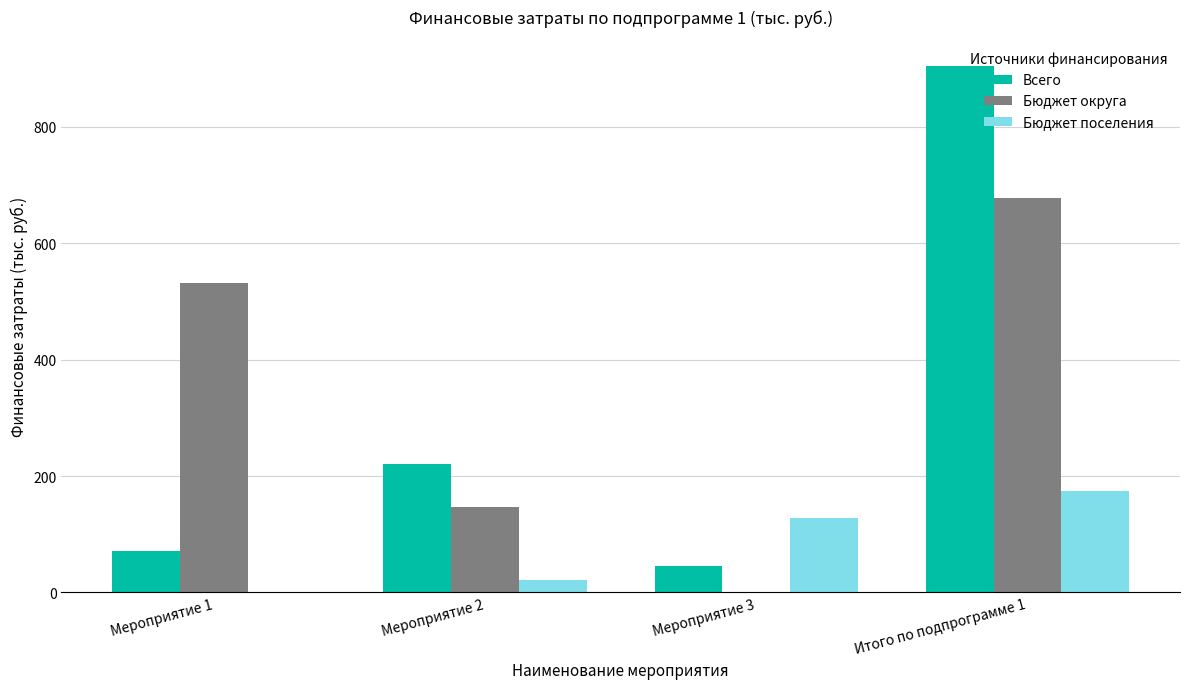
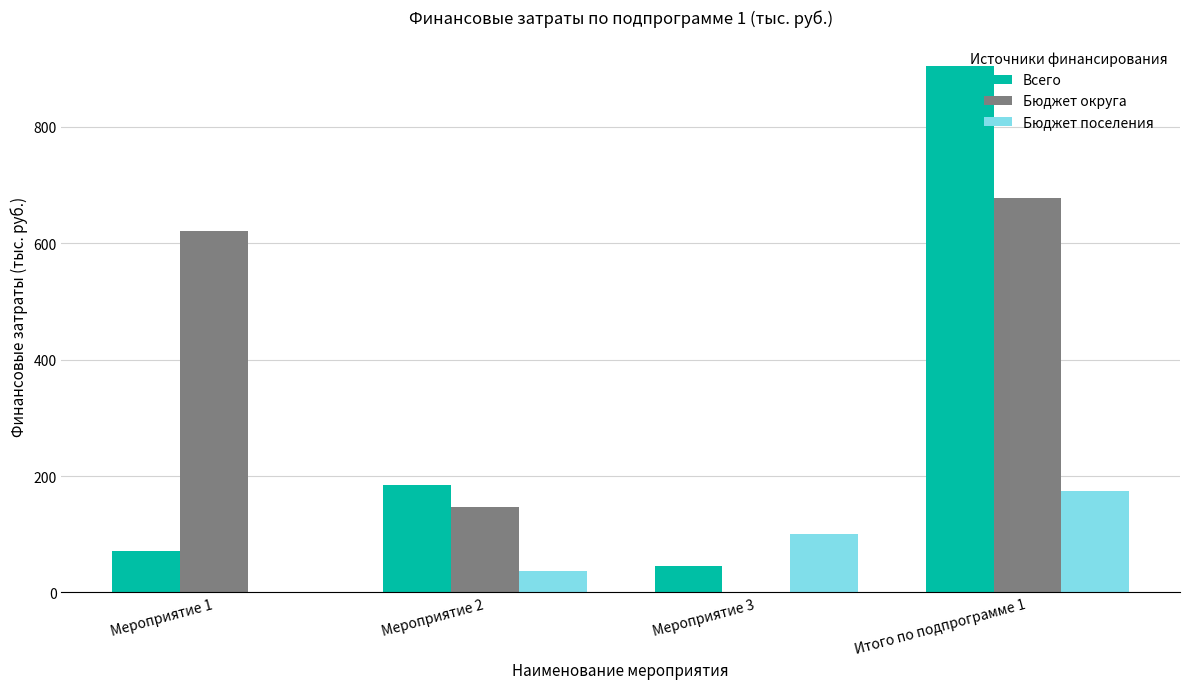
Бюджет округа, Мероприятие 1: 530 -> 620
Всего, Мероприятие 2: 220 -> 180
Бюджет поселения, Мероприятие 2: 20 -> 40
Бюджет поселения, Мероприятие 3: 130 -> 100
